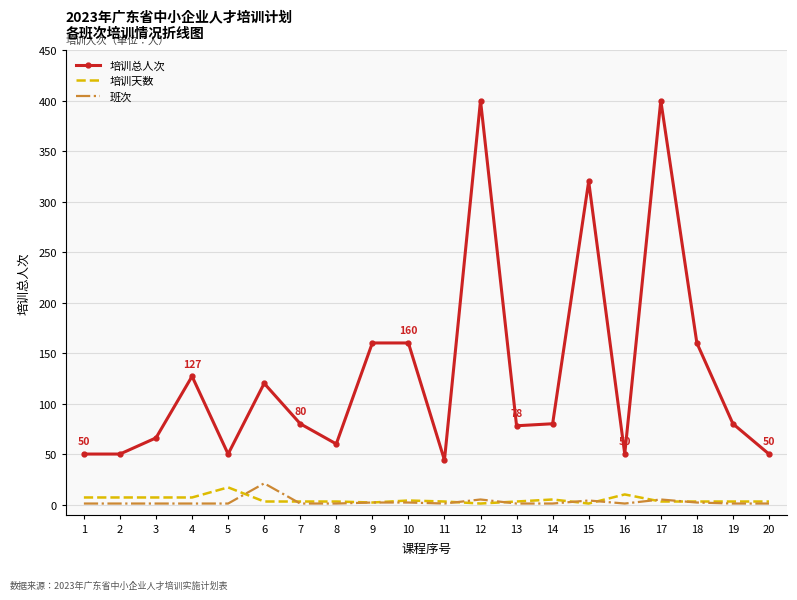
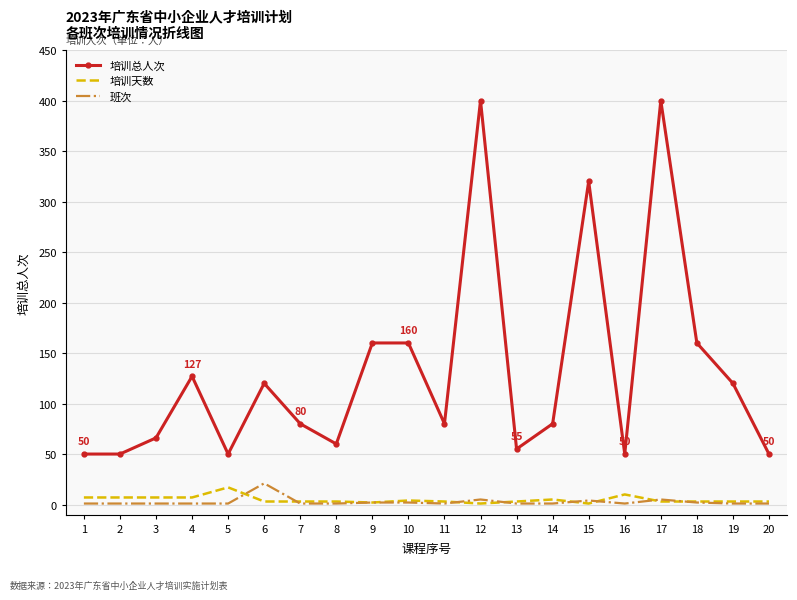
培训总人次, 11: 44 -> 80
培训总人次, 13: 78 -> 55
培训总人次, 19: 80 -> 120
